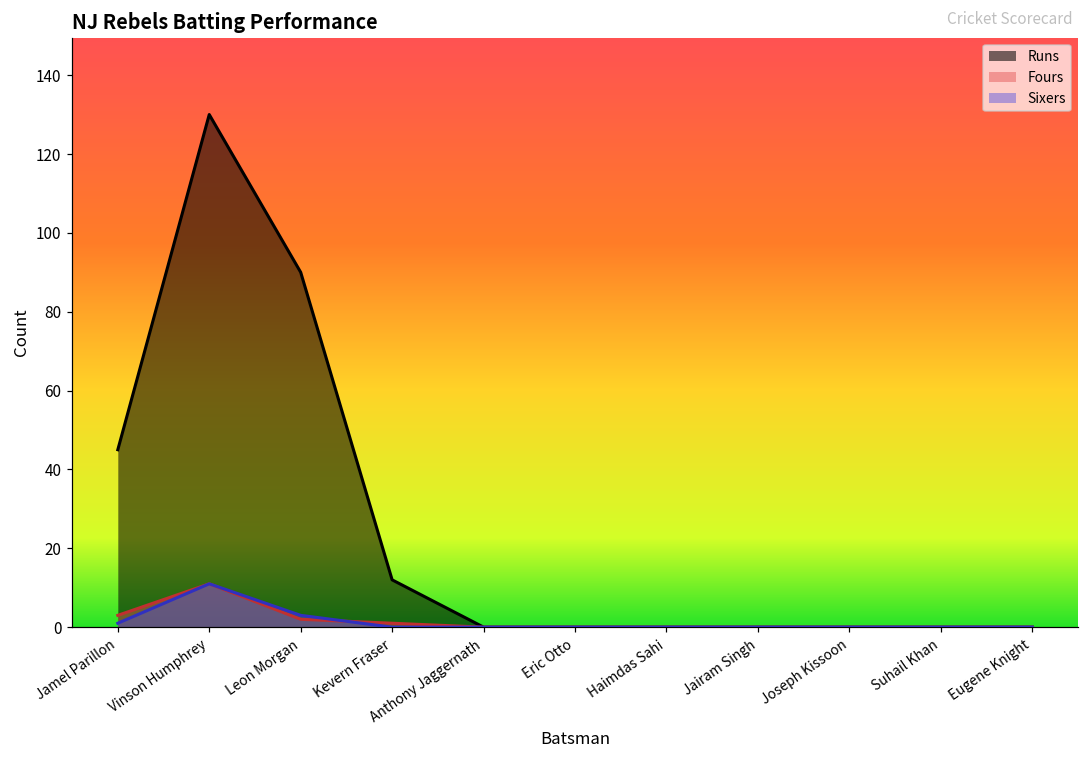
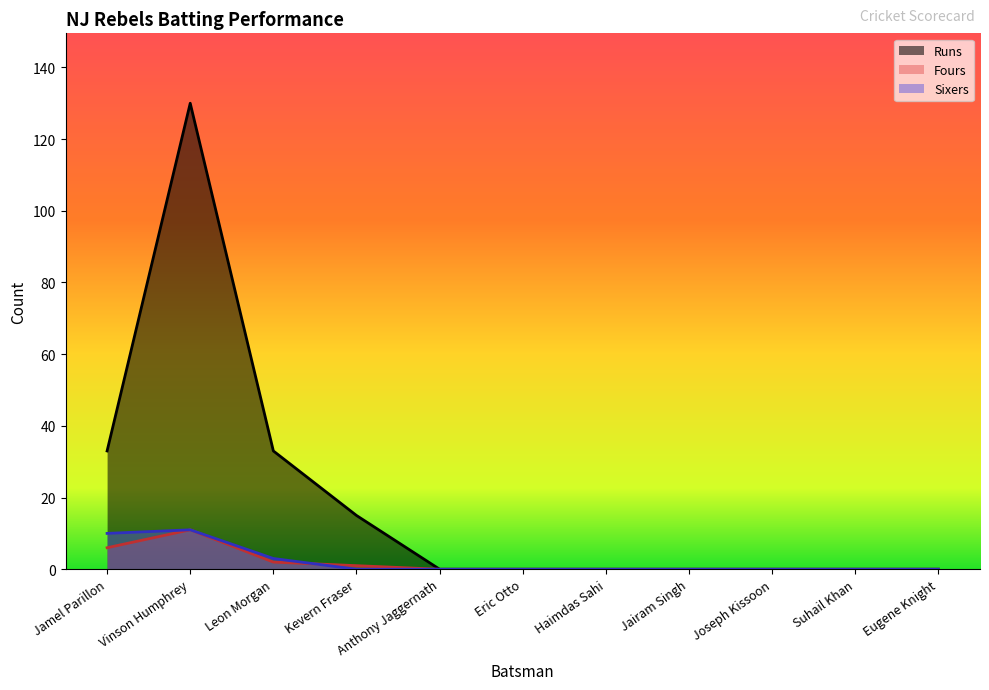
Runs, Jamel Parillon: 45 -> 33
Fours, Jamel Parillon: 3 -> 6
Sixers, Jamel Parillon: 1 -> 10
Runs, Leon Morgan: 90 -> 33
Runs, Kevern Fraser: 12 -> 15
